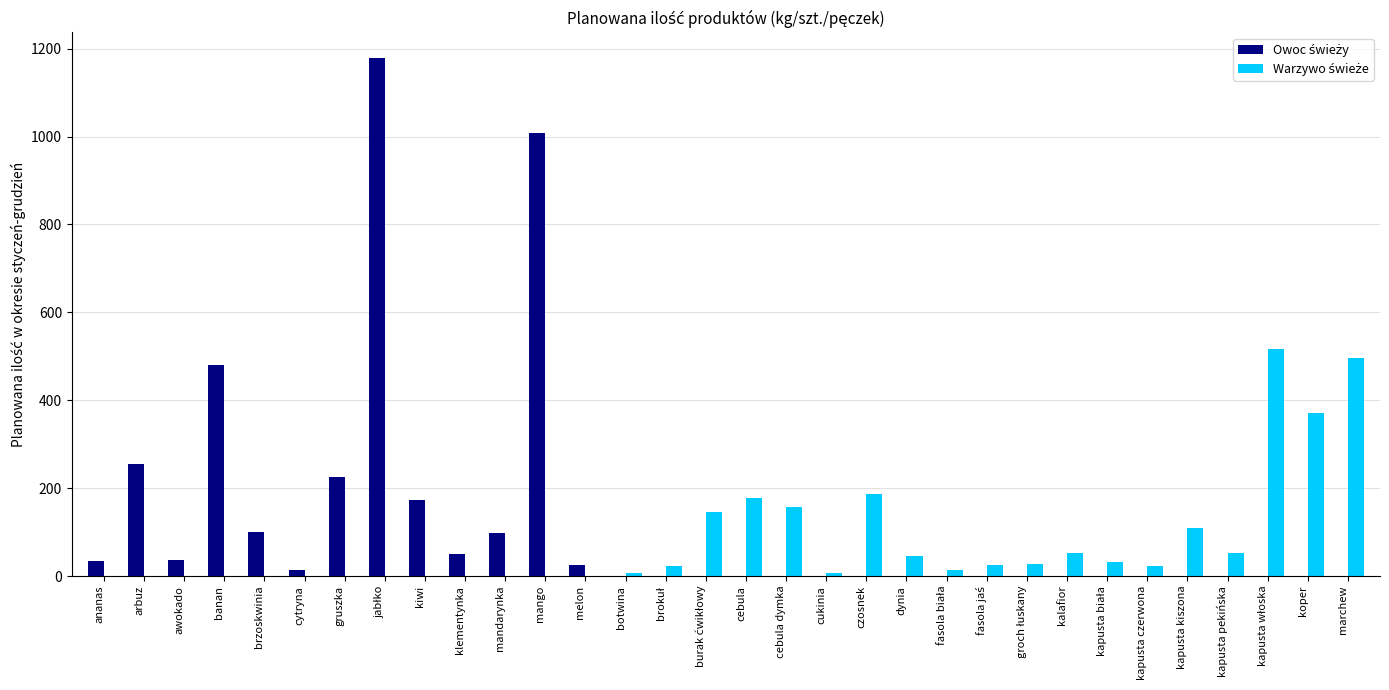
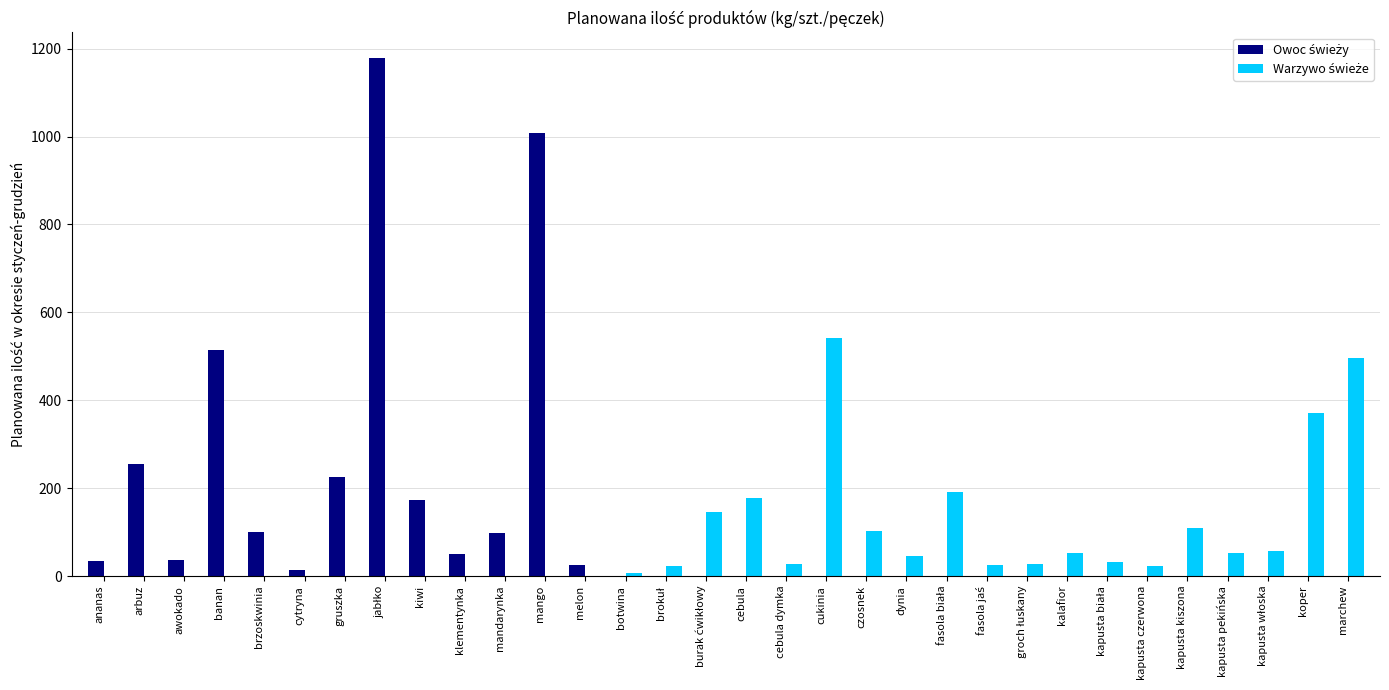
Owoc świeży, banan: 480 -> 510
Warzywo świeże, cebula dymka: 160 -> 30
Warzywo świeże, cukinia: 10 -> 540
Warzywo świeże, czosnek: 190 -> 100
Warzywo świeże, fasola biała: 10 -> 190
Warzywo świeże, kapusta włoska: 520 -> 60
